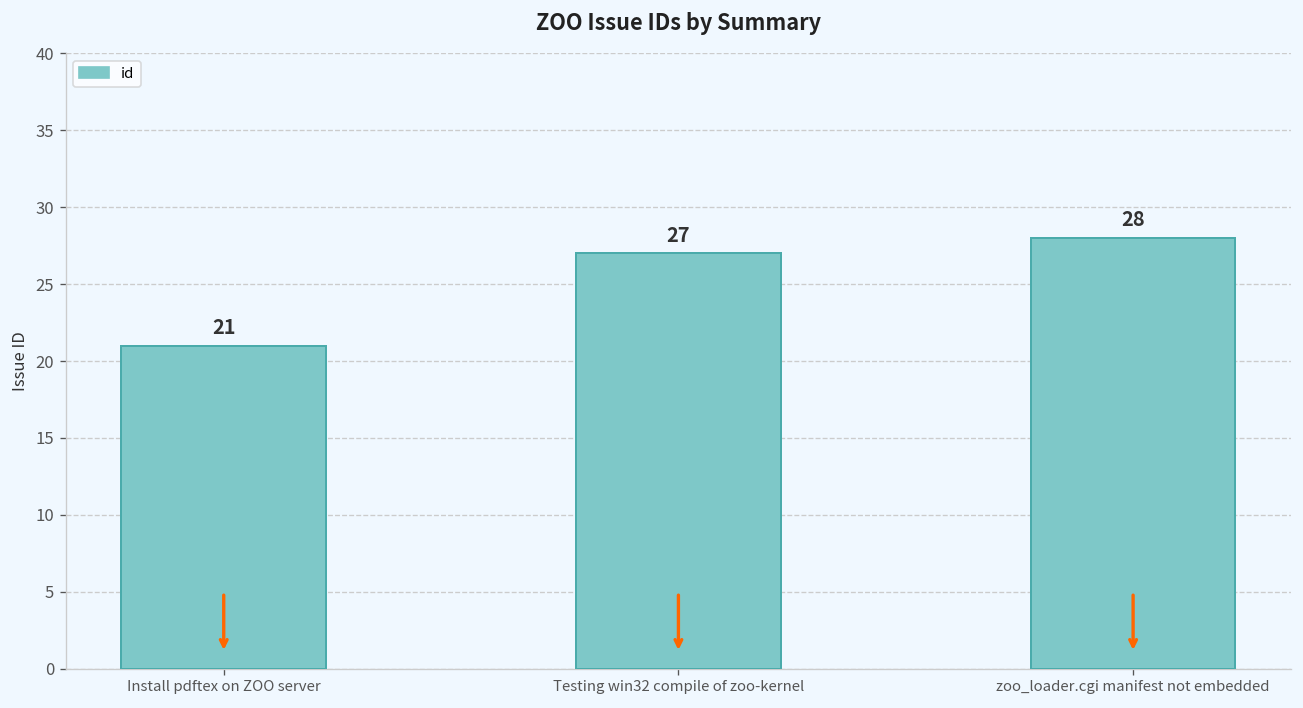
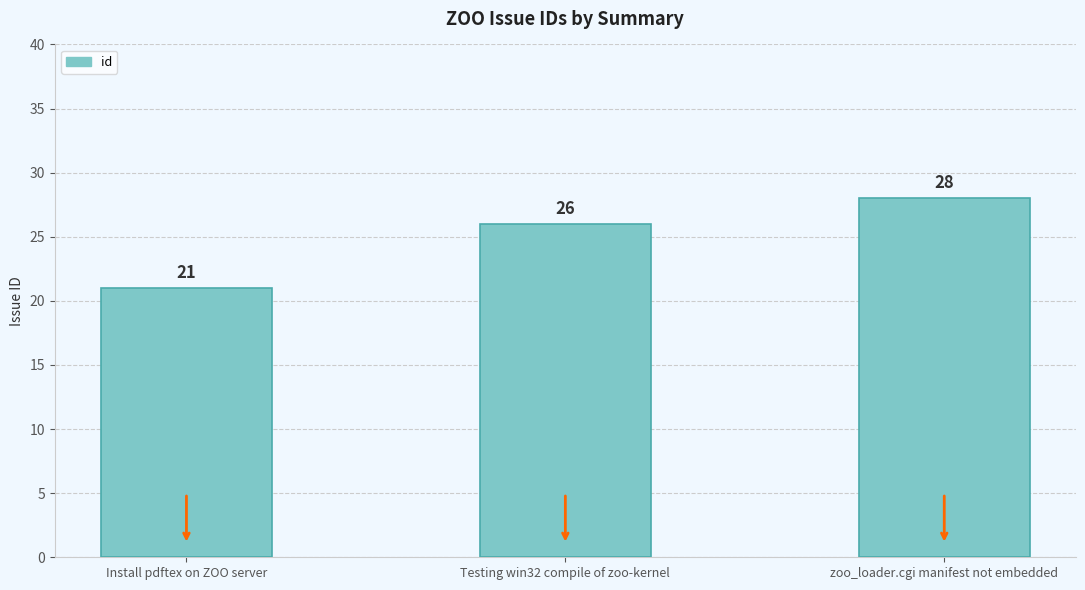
Testing win32 compile of zoo-kernel: 27 -> 26
